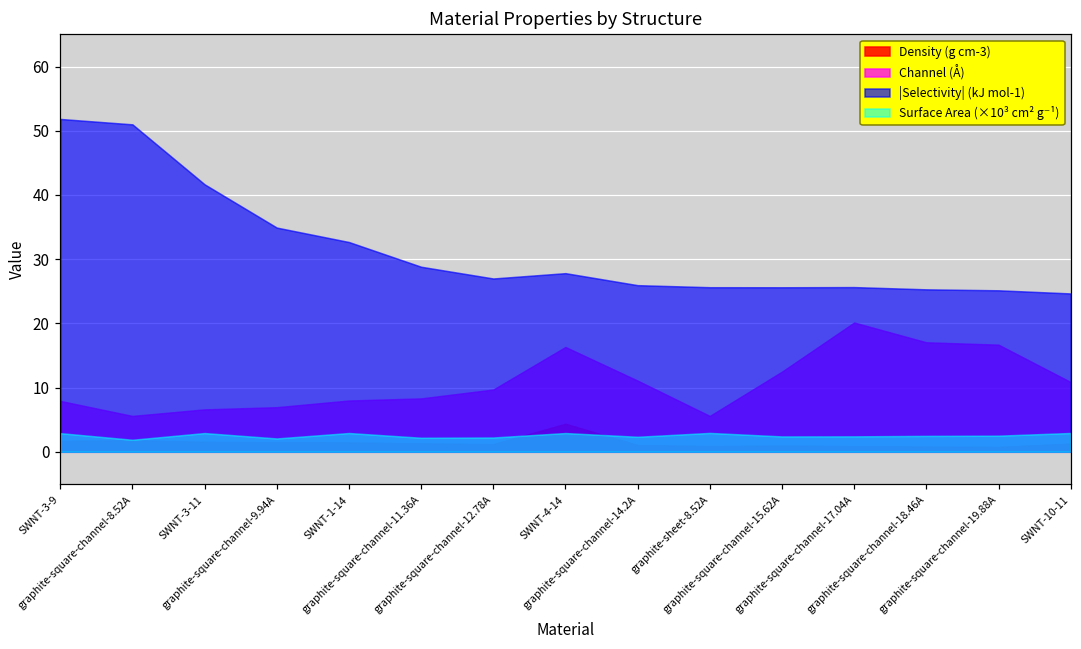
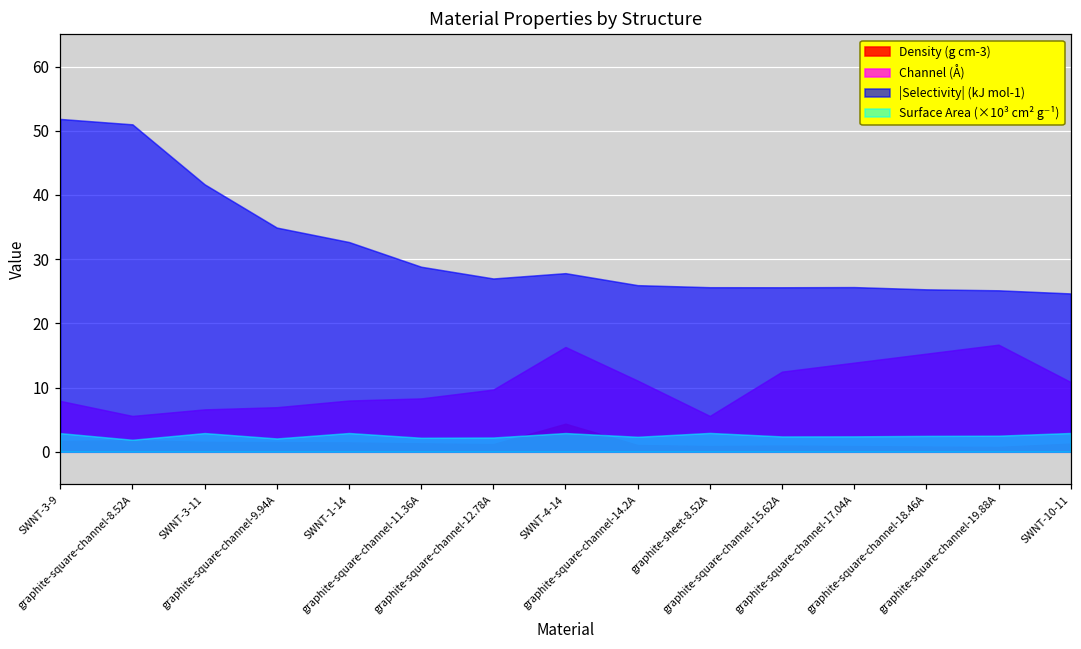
Channel (Å), graphite-square-channel-17.04A: 20 -> 14
Channel (Å), graphite-square-channel-18.46A: 17 -> 15
